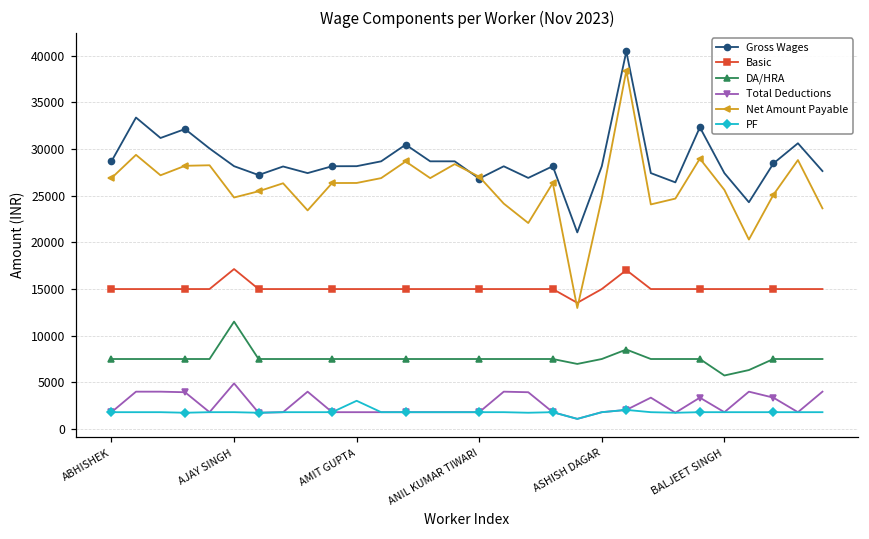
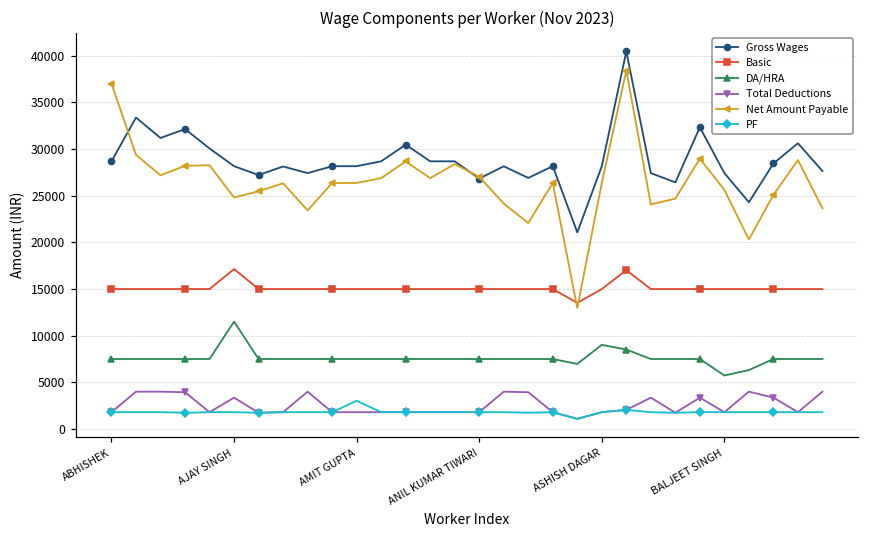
Net Amount Payable, ABHISHEK: 27000 -> 37000
Total Deductions, AJAY SINGH: 5000 -> 3000
DA/HRA, ASHISH DAGAR: 8000 -> 9000
Net Amount Payable, ASHISH DAGAR: 25000 -> 26000
